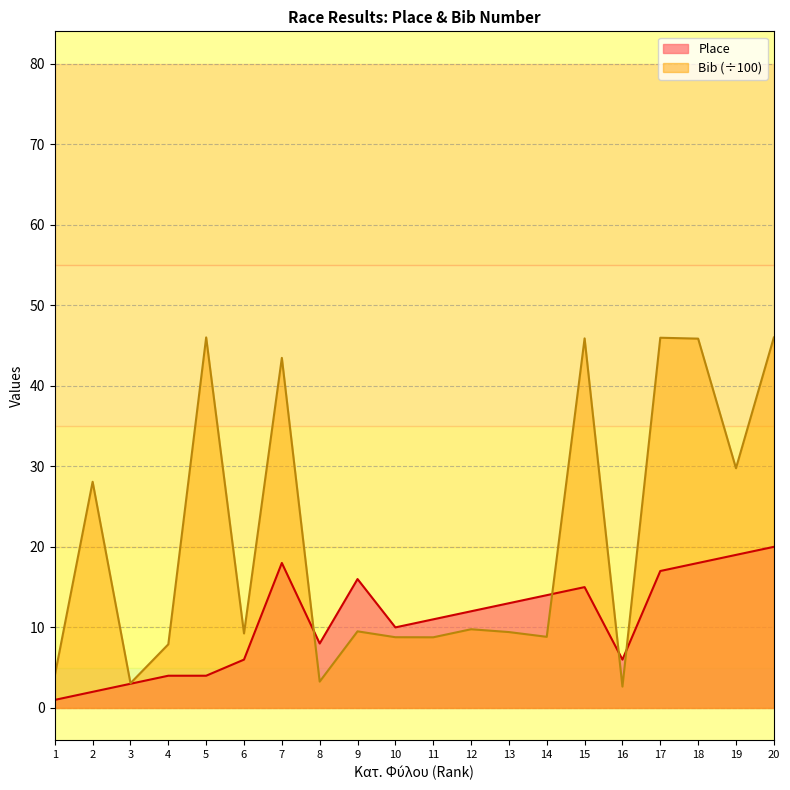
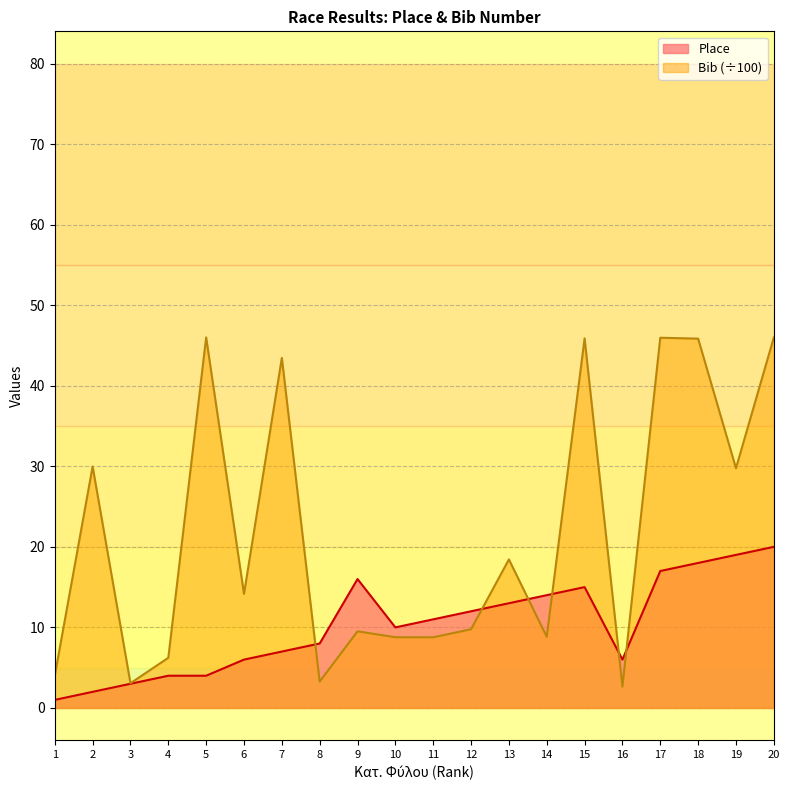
Bib (÷100), 2: 28 -> 30
Bib (÷100), 4: 8 -> 6
Bib (÷100), 6: 9 -> 14
Place, 7: 18 -> 7
Bib (÷100), 13: 9 -> 18
